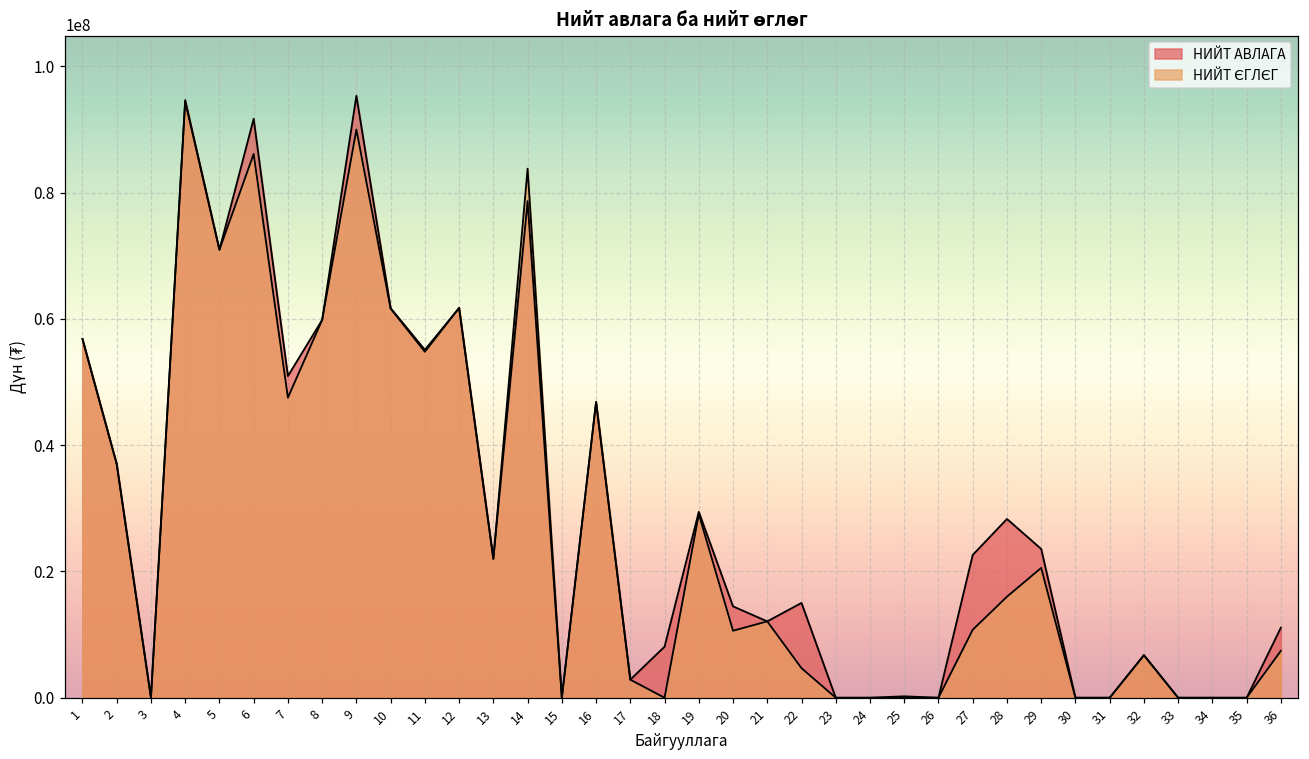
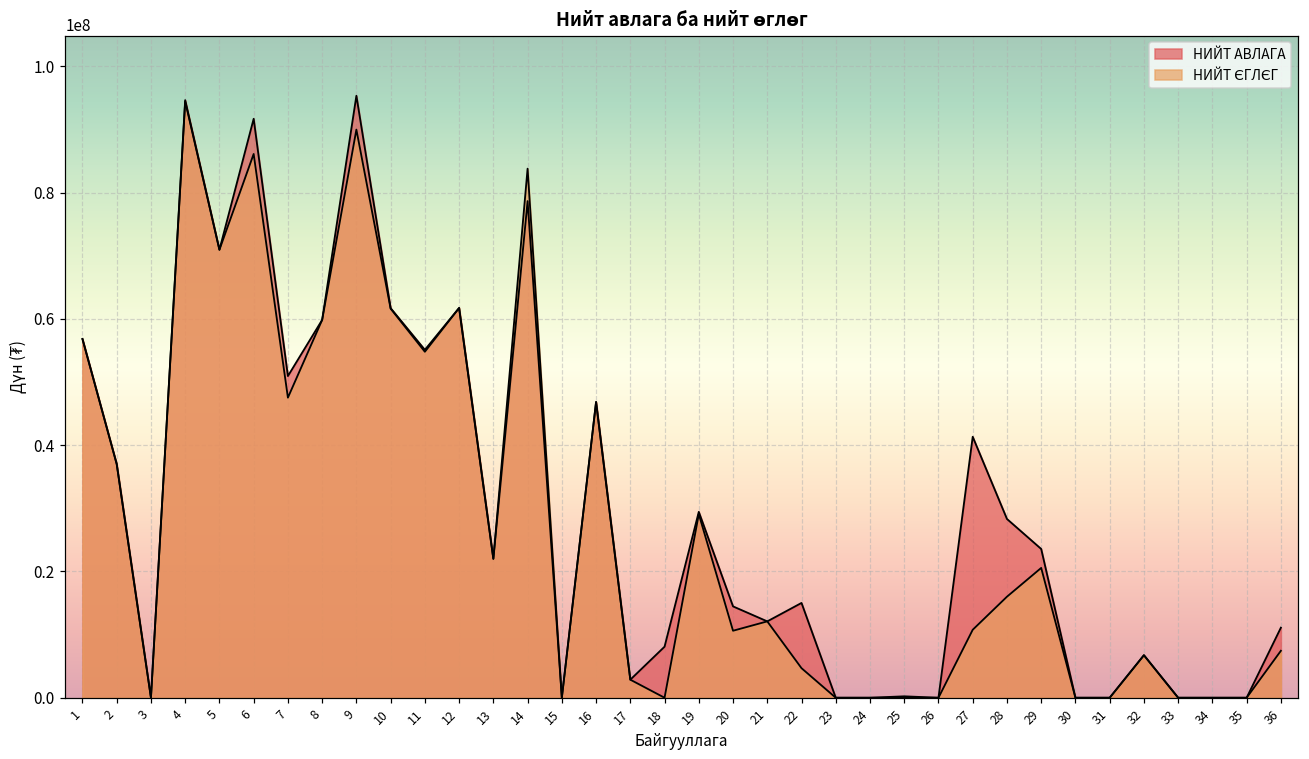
НИЙТ АВЛАГА, 27: 23000000 -> 41000000
